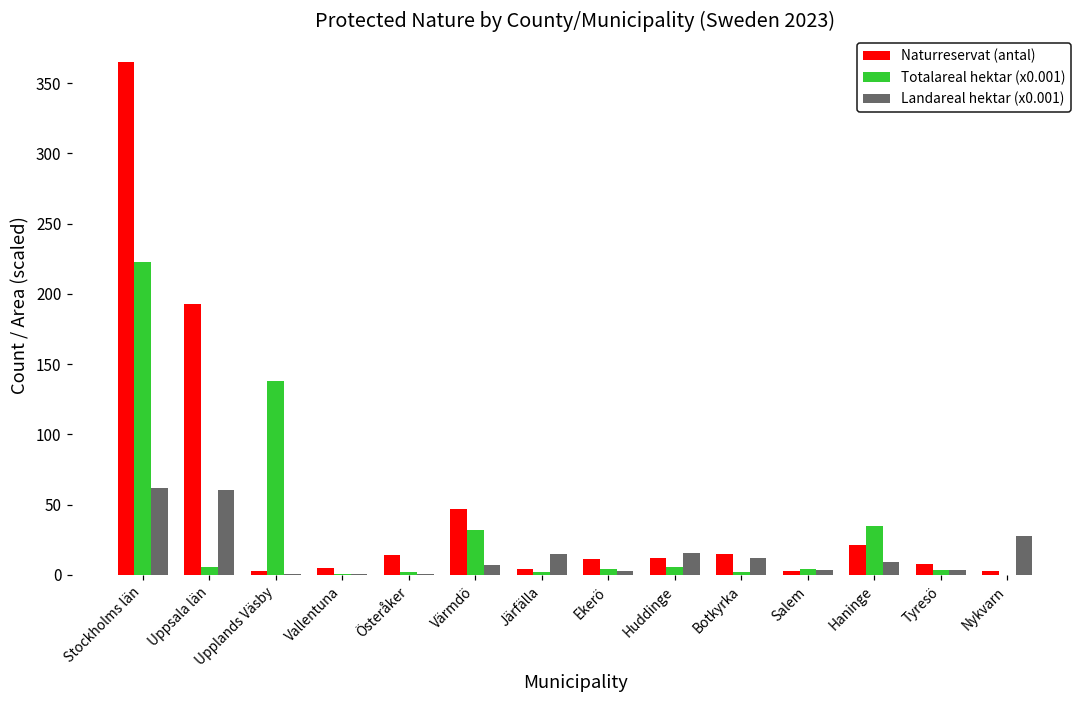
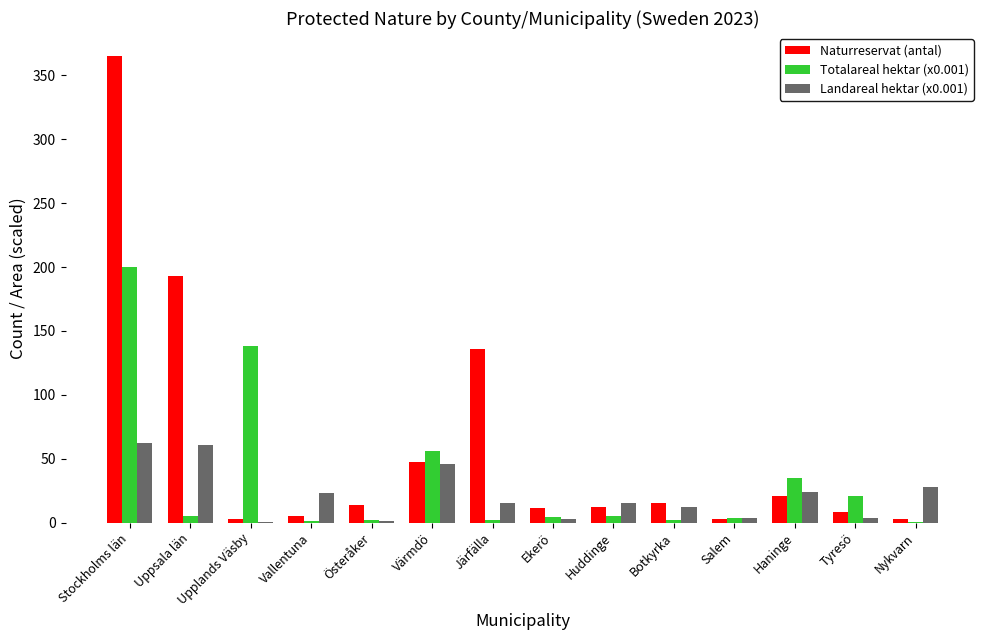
Totalareal hektar (x0.001), Stockholms län: 223 -> 200
Landareal hektar (x0.001), Vallentuna: 1 -> 23
Totalareal hektar (x0.001), Värmdö: 32 -> 56
Landareal hektar (x0.001), Värmdö: 7 -> 46
Naturreservat (antal), Järfälla: 4 -> 136
Landareal hektar (x0.001), Haninge: 9 -> 24
Totalareal hektar (x0.001), Tyresö: 4 -> 21
